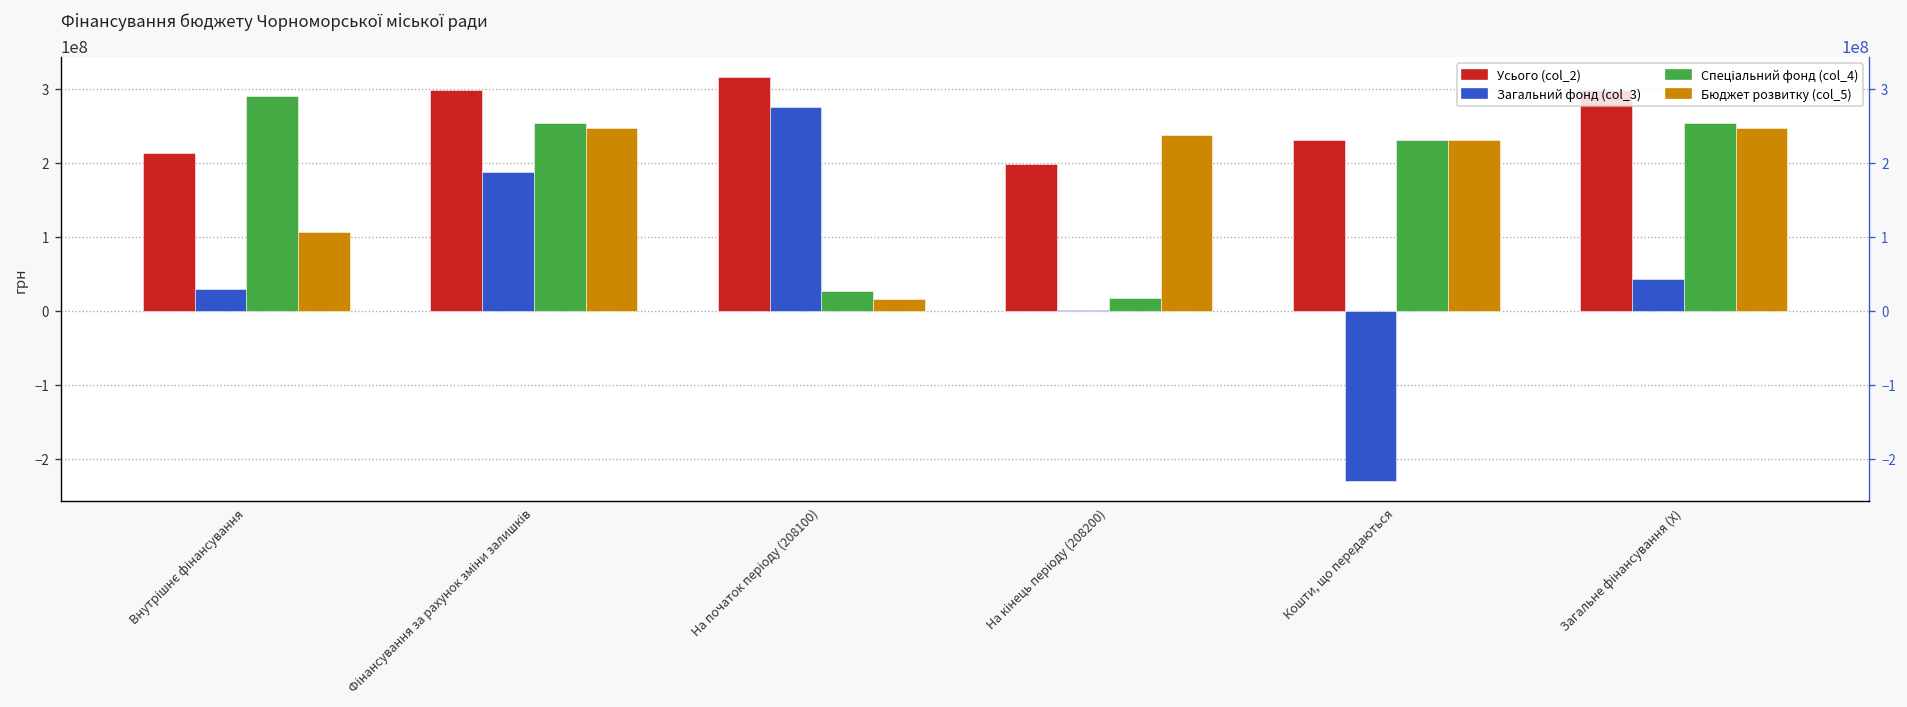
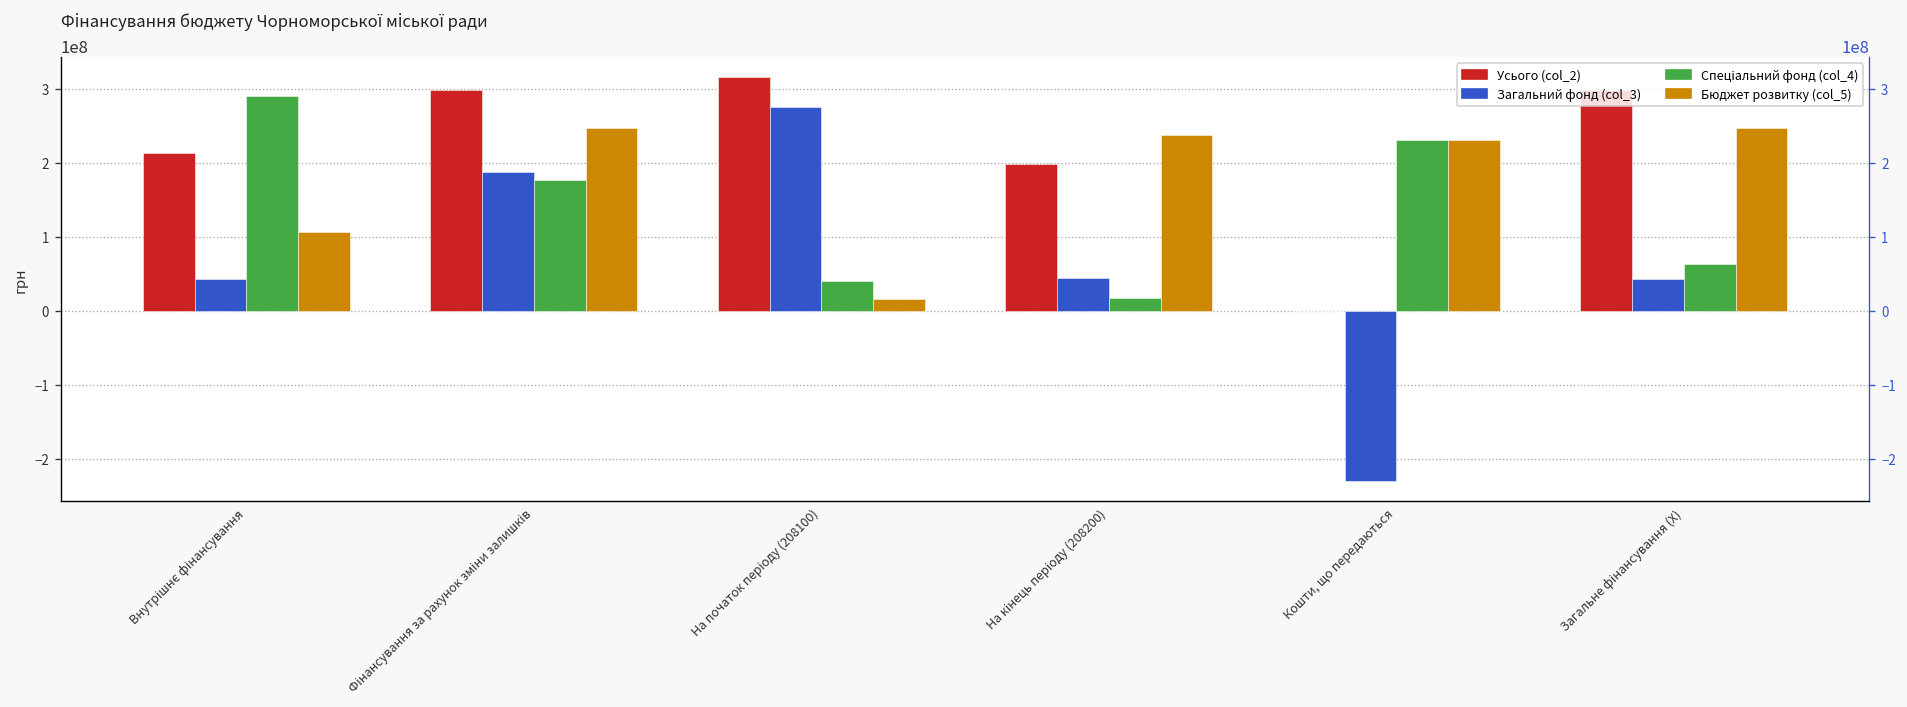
Загальний фонд (col_3), Внутрішнє фінансування: 30000000 -> 40000000
Спеціальний фонд (col_4), Фінансування за рахунок зміни залишків: 250000000 -> 180000000
Спеціальний фонд (col_4), На початок періоду (208100): 30000000 -> 40000000
Загальний фонд (col_3), На кінець періоду (208200): 0 -> 40000000
Усього (col_2), Кошти, що передаються: 230000000 -> 0
Спеціальний фонд (col_4), Загальне фінансування (X): 250000000 -> 60000000
